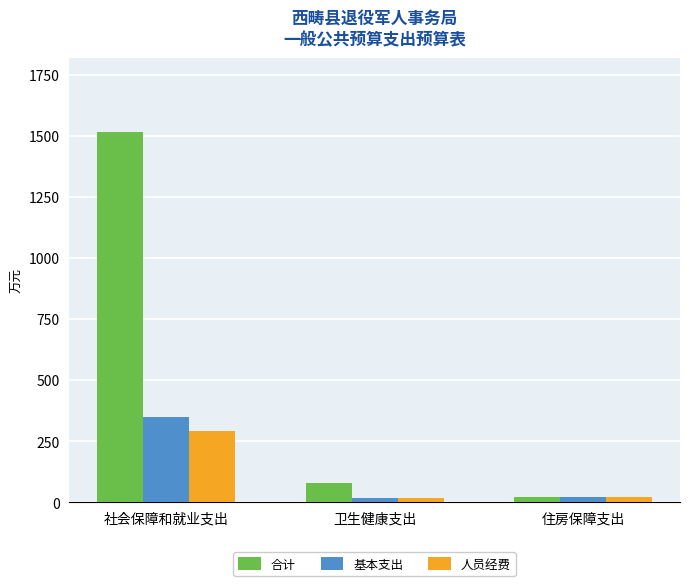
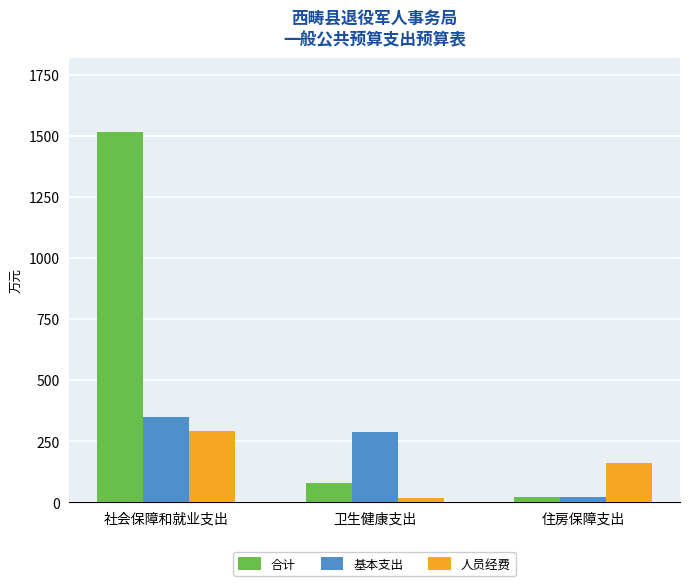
基本支出, 卫生健康支出: 20 -> 290
人员经费, 住房保障支出: 20 -> 160
